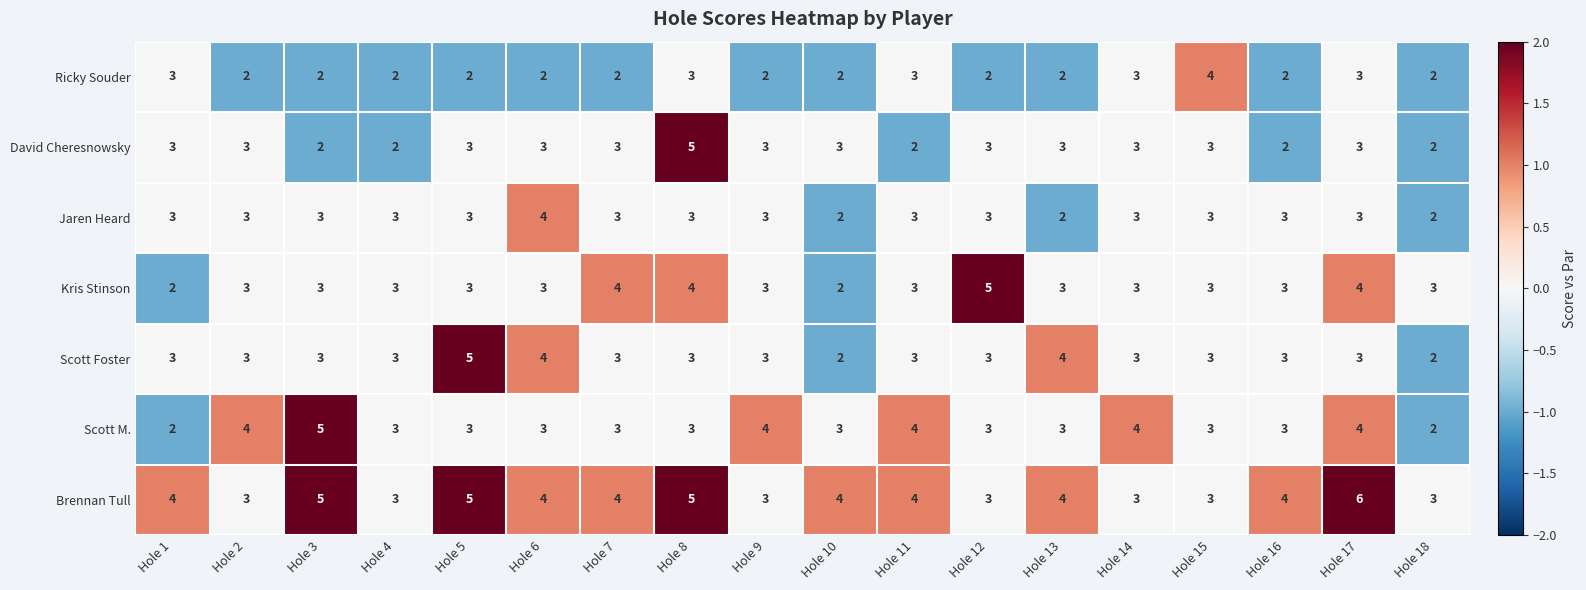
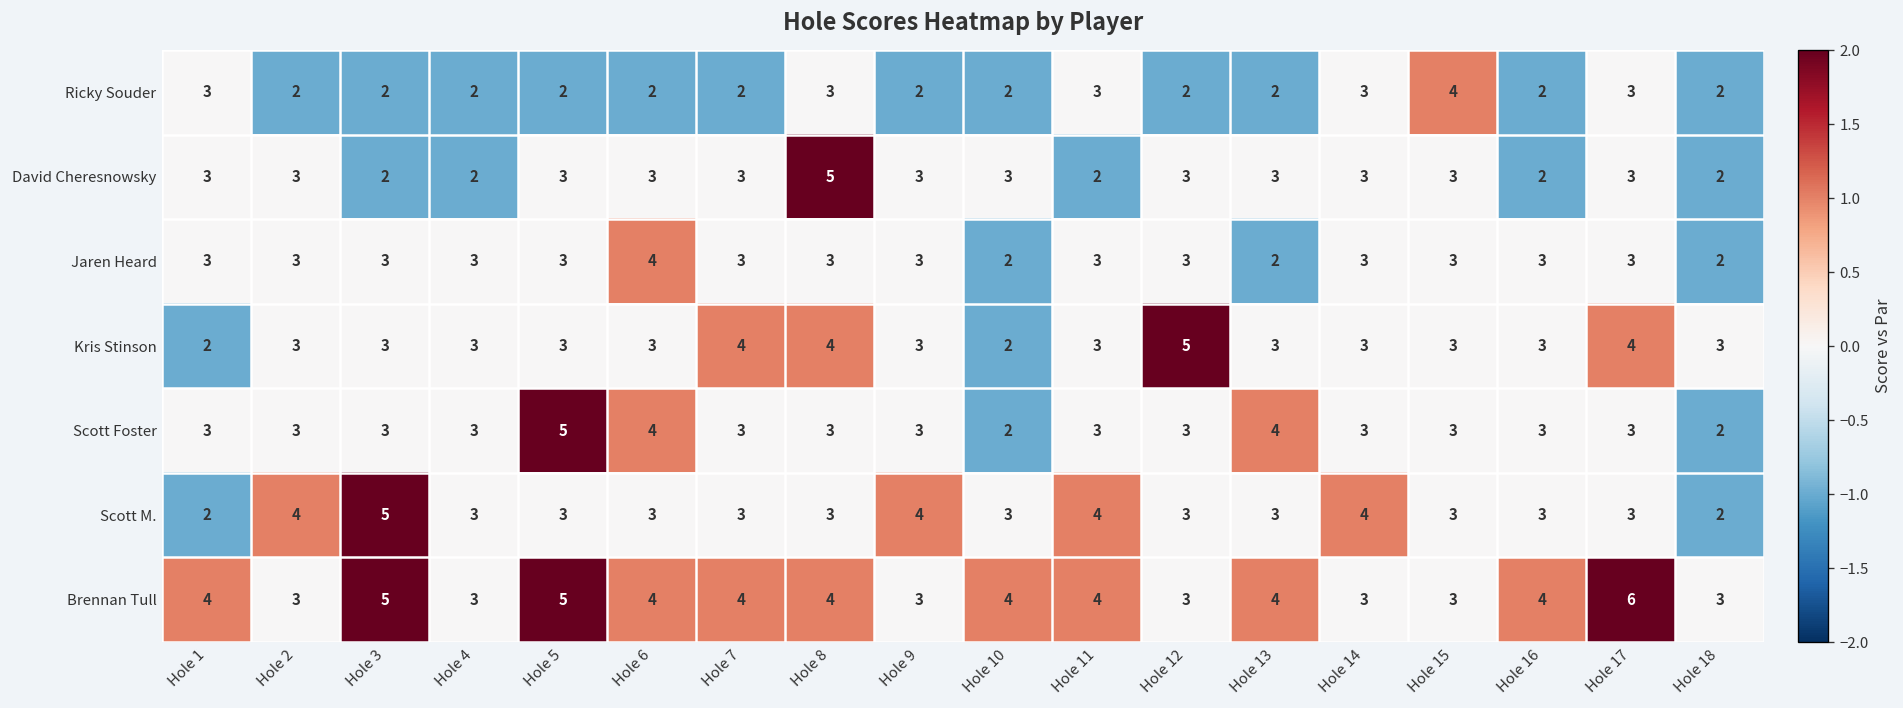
Scott M., Hole 17: 4 -> 3
Brennan Tull, Hole 8: 5 -> 4
